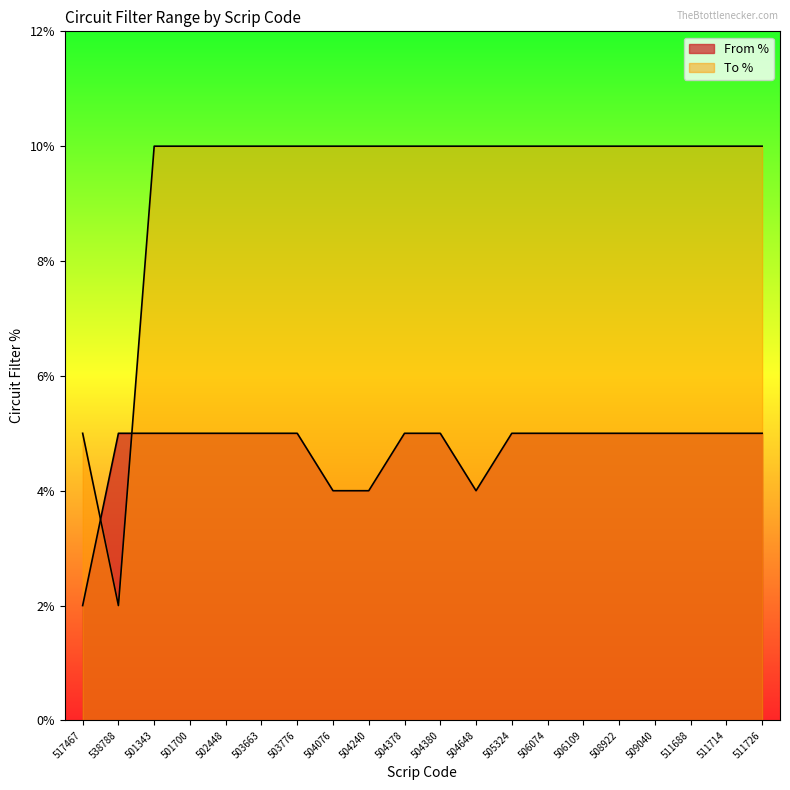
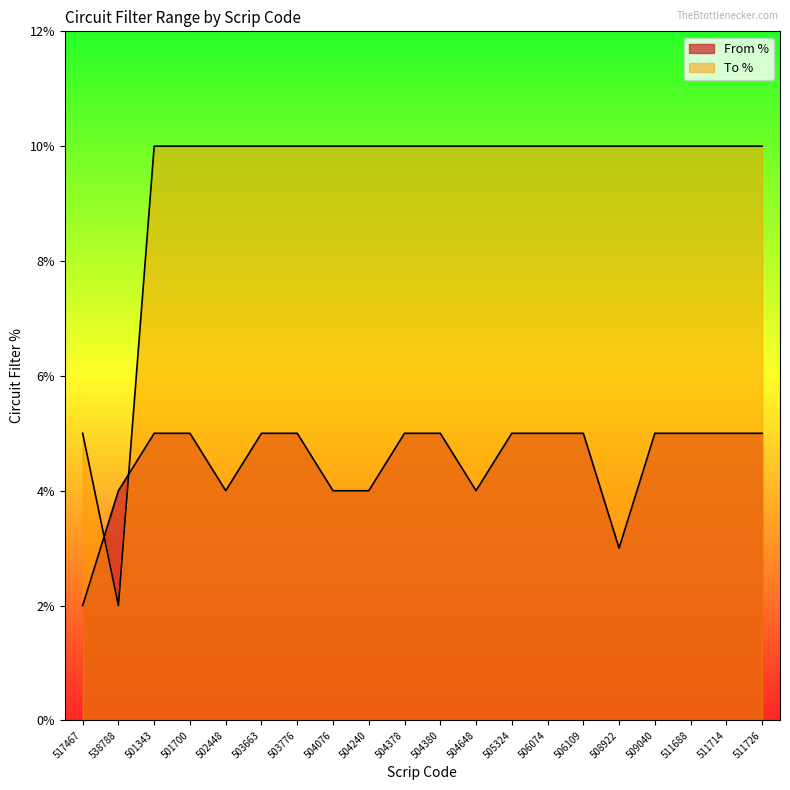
From %, 538788: 5% -> 4%
From %, 502448: 5% -> 4%
From %, 508922: 5% -> 3%
